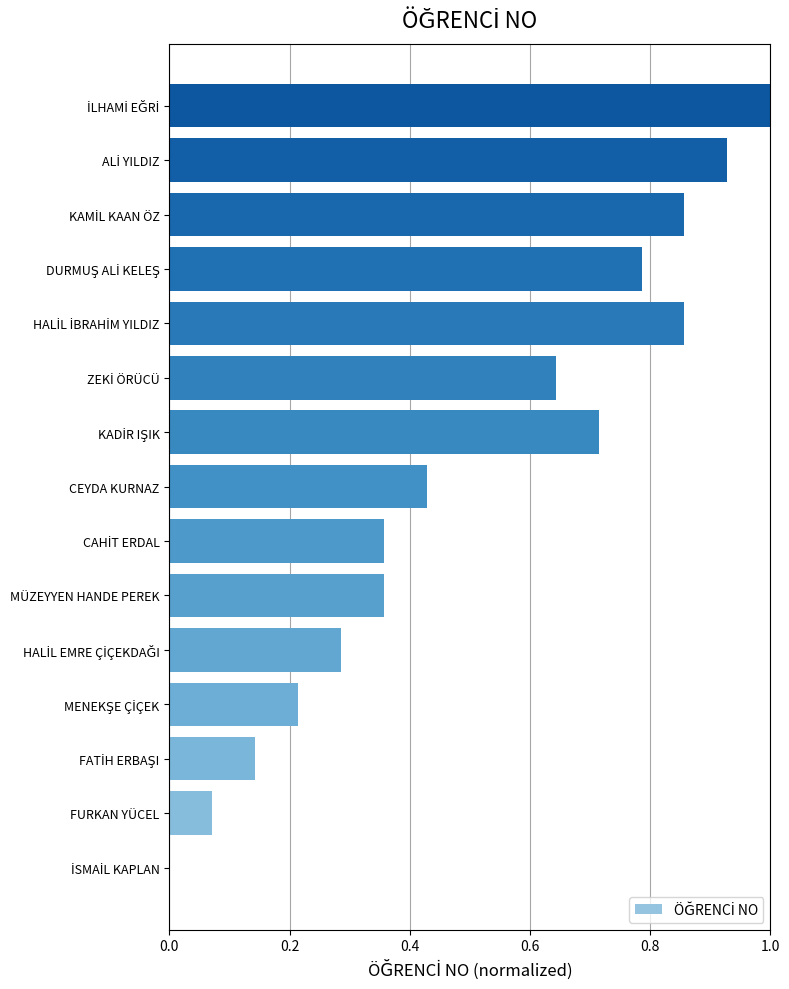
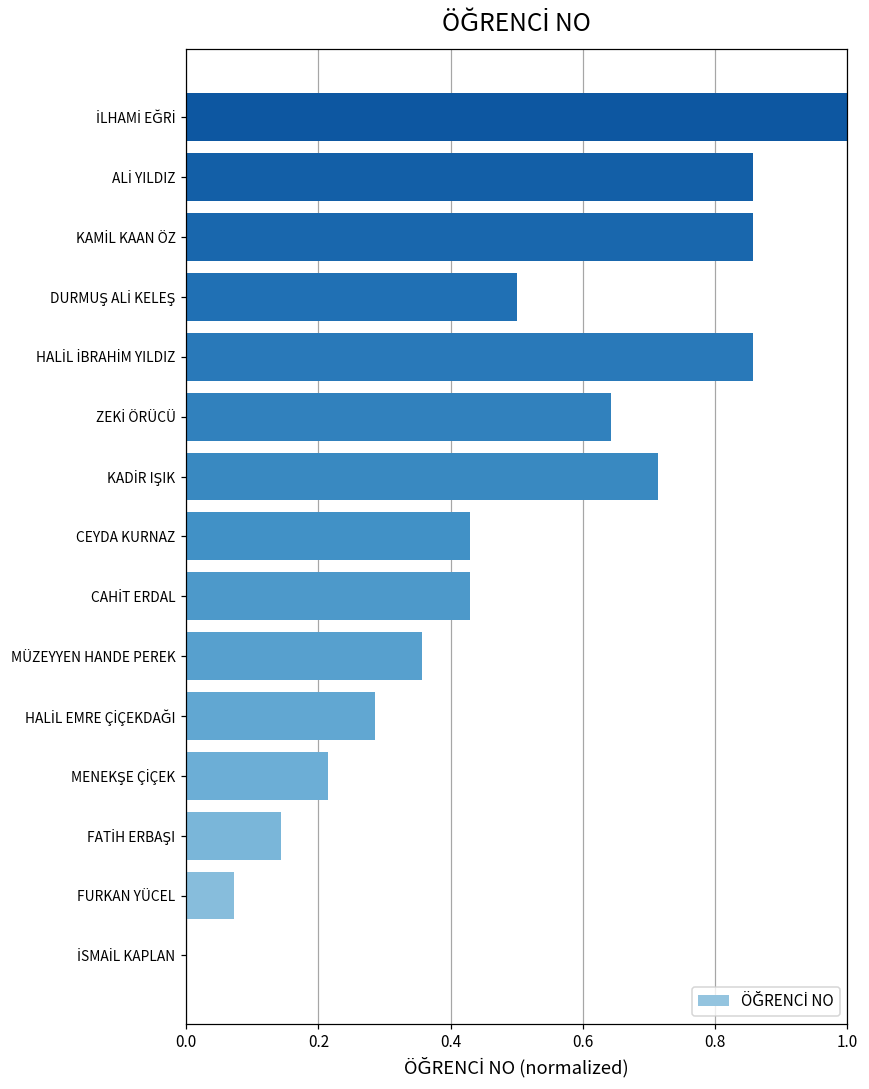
ALİ YILDIZ: 0.93 -> 0.86
DURMUŞ ALİ KELEŞ: 0.79 -> 0.50
CAHİT ERDAL: 0.36 -> 0.43
